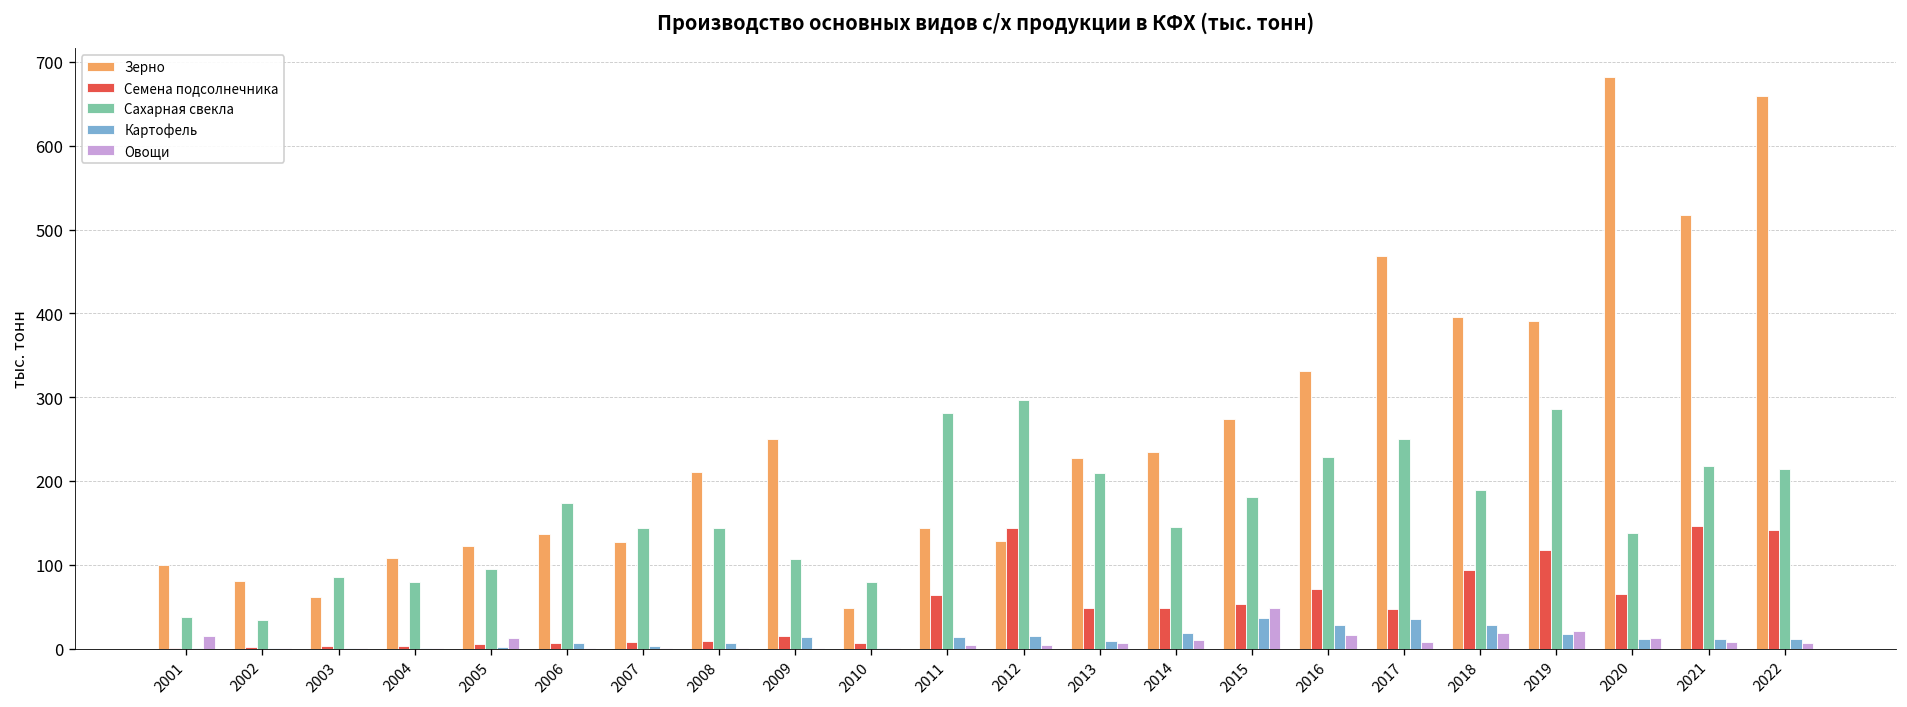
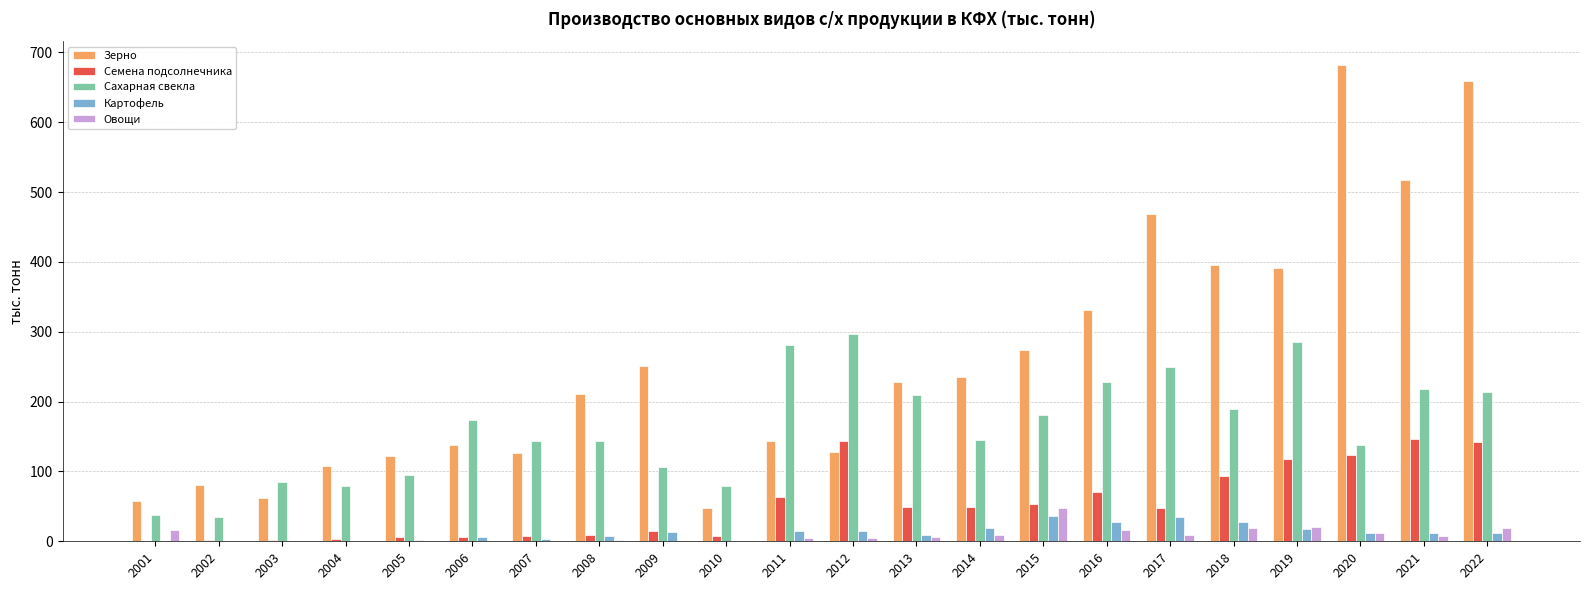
Зерно, 2001: 100 -> 60
Овощи, 2005: 10 -> 0
Семена подсолнечника, 2020: 70 -> 120
Овощи, 2022: 10 -> 20
